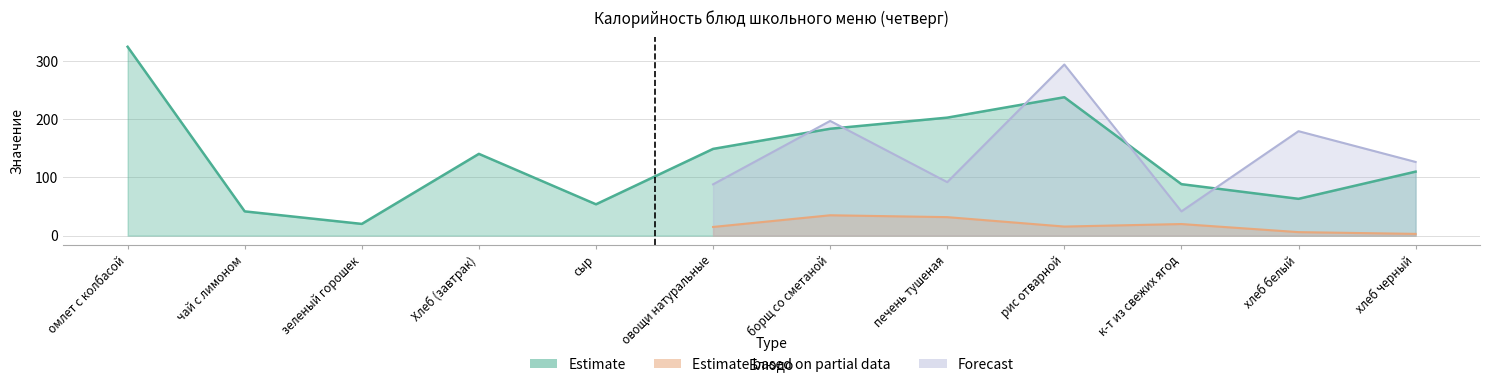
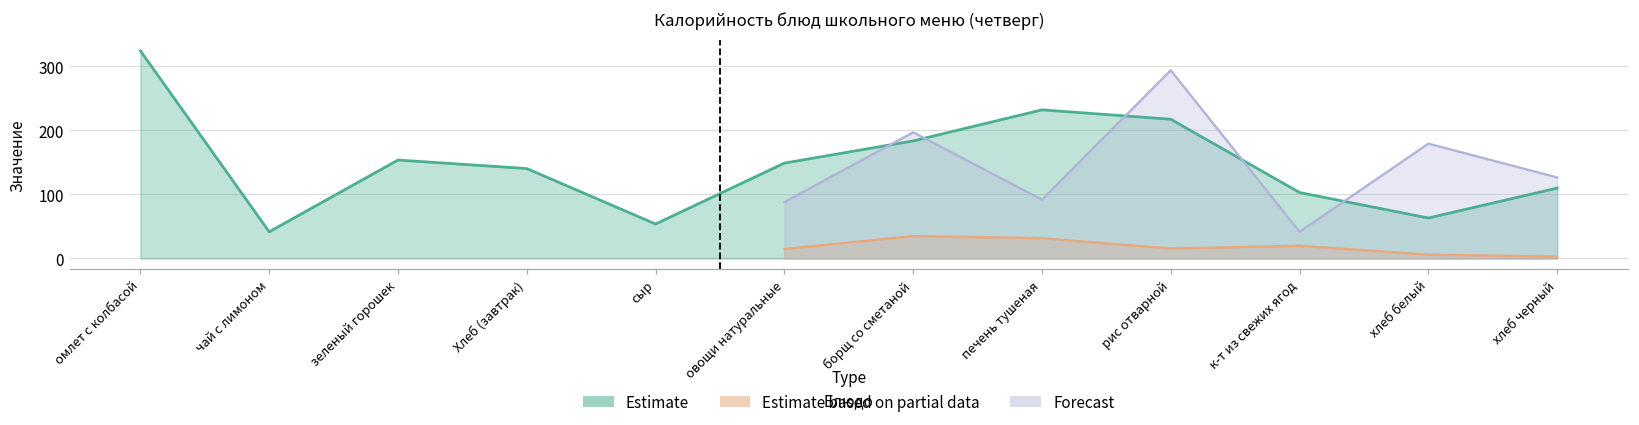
Estimate, зеленый горошек: 20 -> 150
Estimate, печень тушеная: 200 -> 230
Estimate, рис отварной: 240 -> 220
Estimate, к-т из свежих ягод: 90 -> 100
